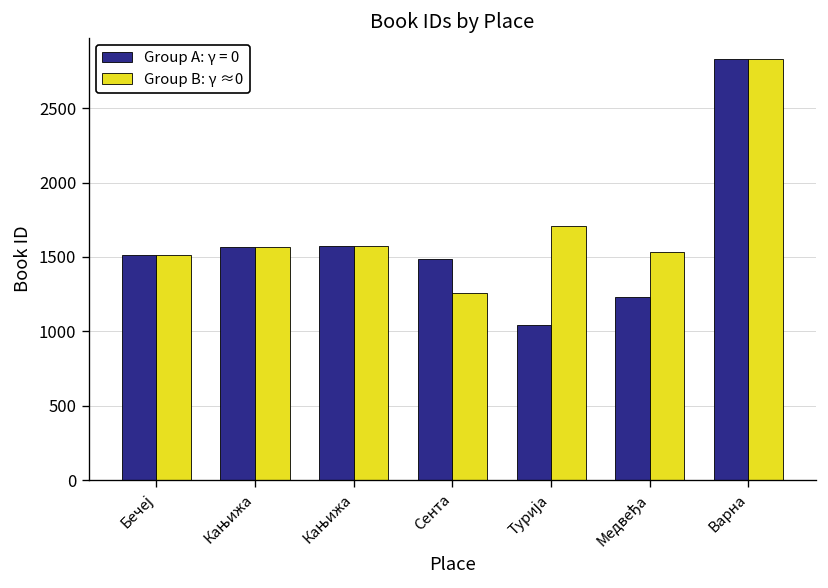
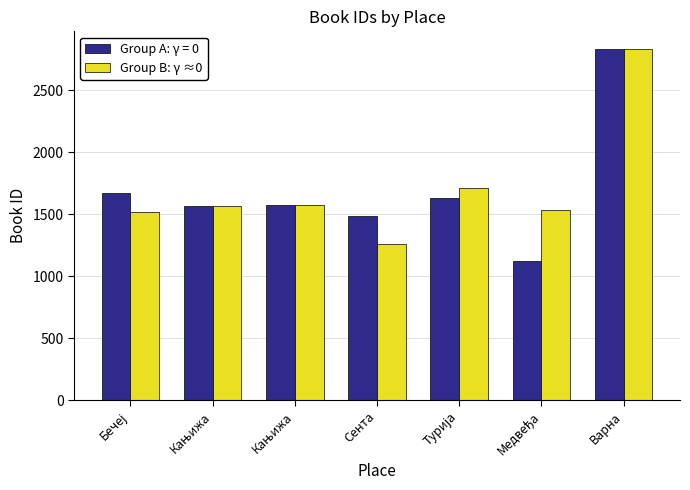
Group A: γ = 0, Бечеј: 1510 -> 1670
Group A: γ = 0, Турија: 1040 -> 1630
Group A: γ = 0, Медвеђа: 1230 -> 1120
